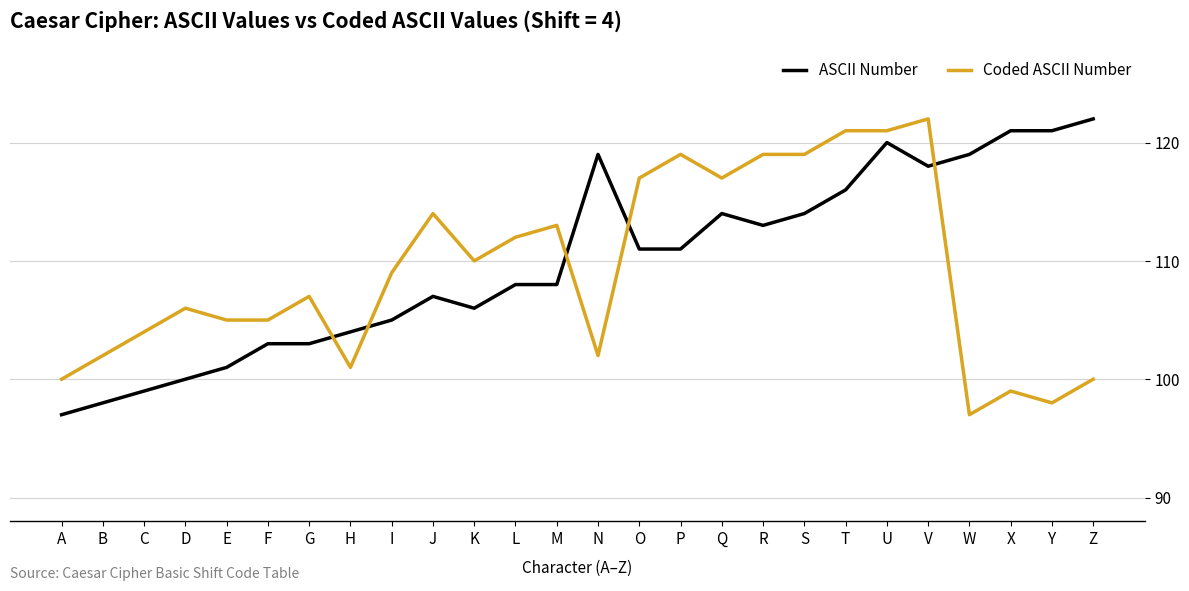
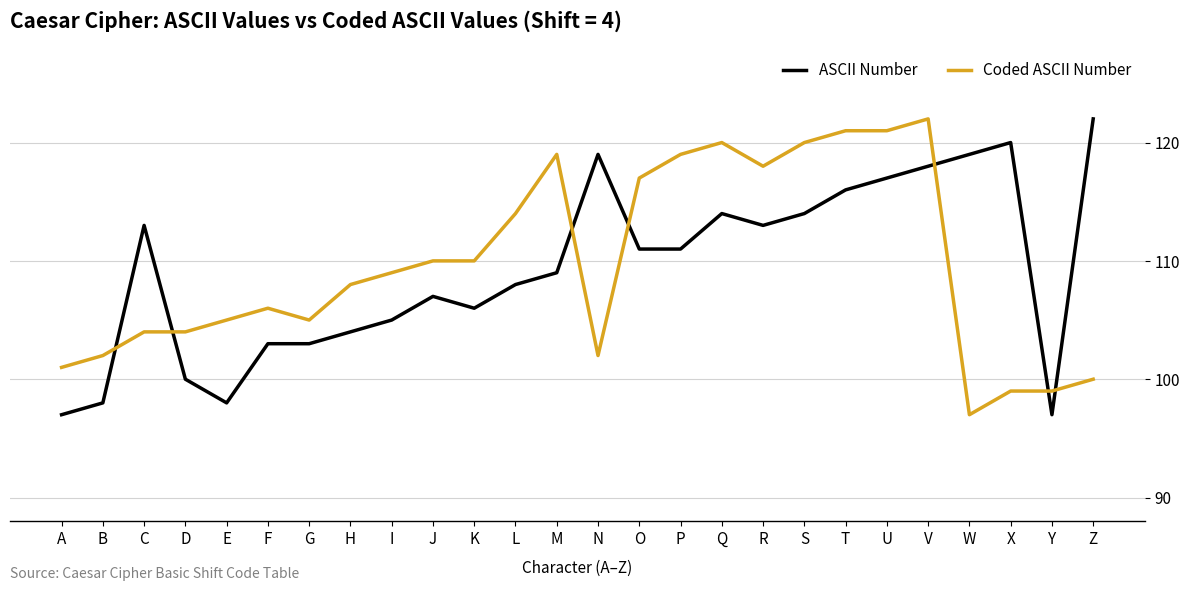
Coded ASCII Number, A: 100 -> 101
ASCII Number, C: 99 -> 113
Coded ASCII Number, D: 106 -> 104
ASCII Number, E: 101 -> 98
Coded ASCII Number, F: 105 -> 106
Coded ASCII Number, G: 107 -> 105
Coded ASCII Number, H: 101 -> 108
Coded ASCII Number, J: 114 -> 110
Coded ASCII Number, L: 112 -> 114
ASCII Number, M: 108 -> 109
Coded ASCII Number, M: 113 -> 119
Coded ASCII Number, Q: 117 -> 120
Coded ASCII Number, R: 119 -> 118
Coded ASCII Number, S: 119 -> 120
ASCII Number, U: 120 -> 117
ASCII Number, X: 121 -> 120
ASCII Number, Y: 121 -> 97
Coded ASCII Number, Y: 98 -> 99
